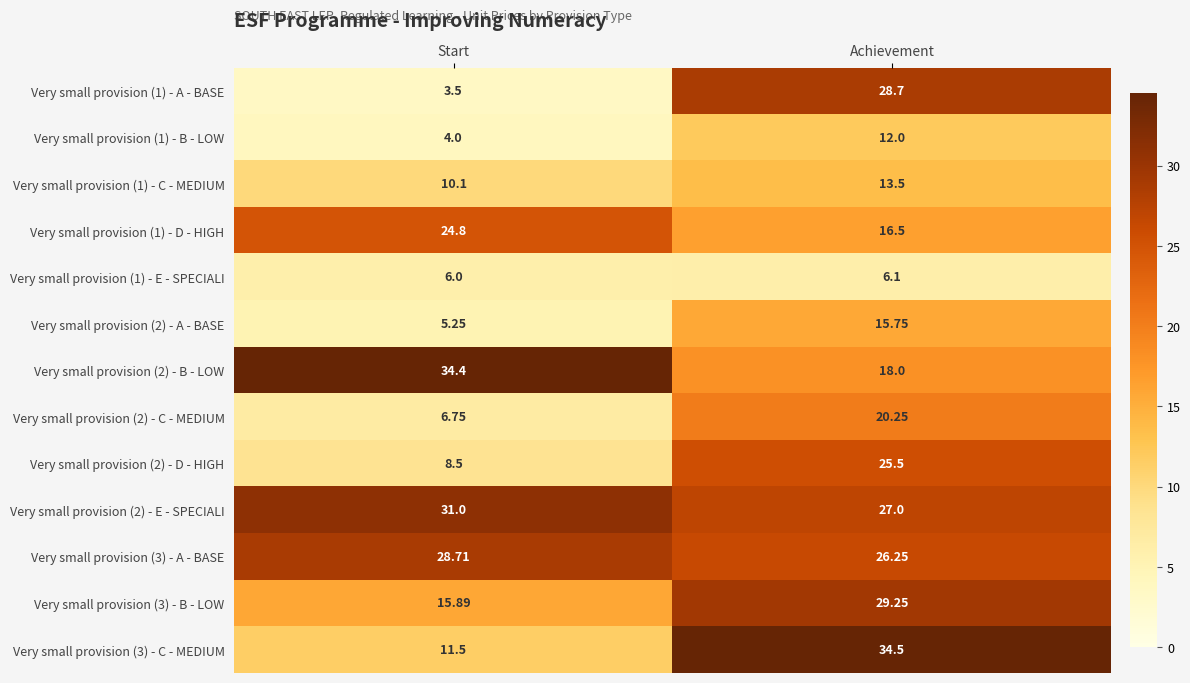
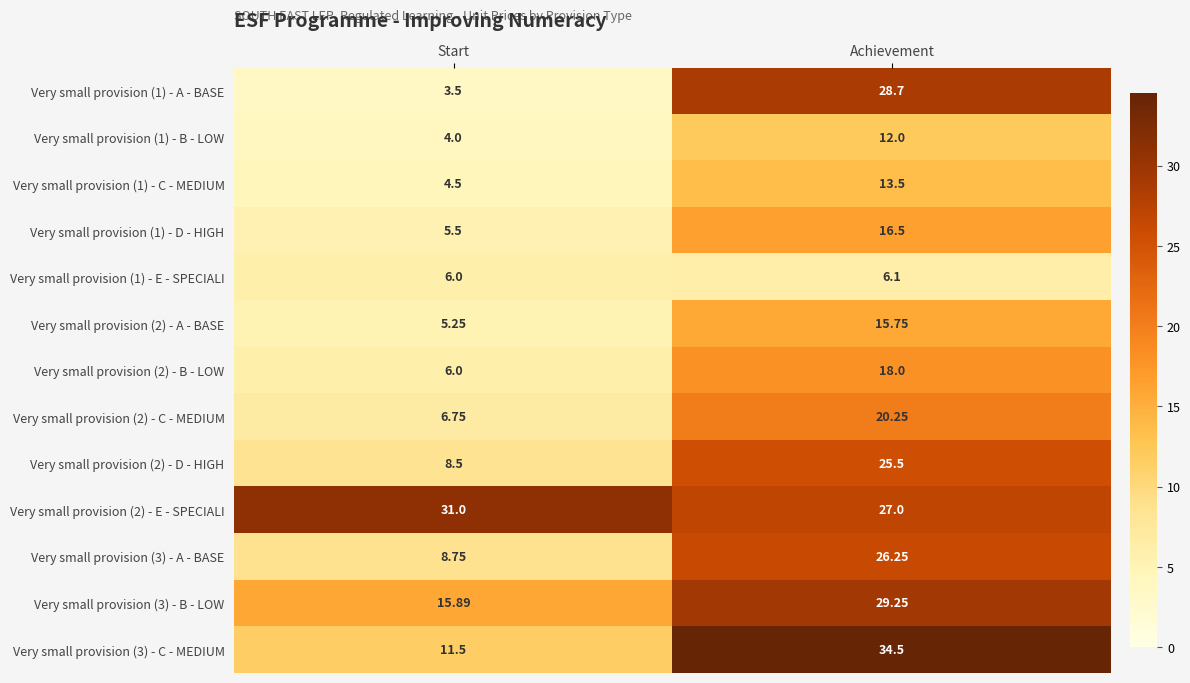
Very small provision (1) - C - MEDIUM, Start: 10.1 -> 4.5
Very small provision (1) - D - HIGH, Start: 24.8 -> 5.5
Very small provision (2) - B - LOW, Start: 34.4 -> 6.0
Very small provision (3) - A - BASE, Start: 28.71 -> 8.75
